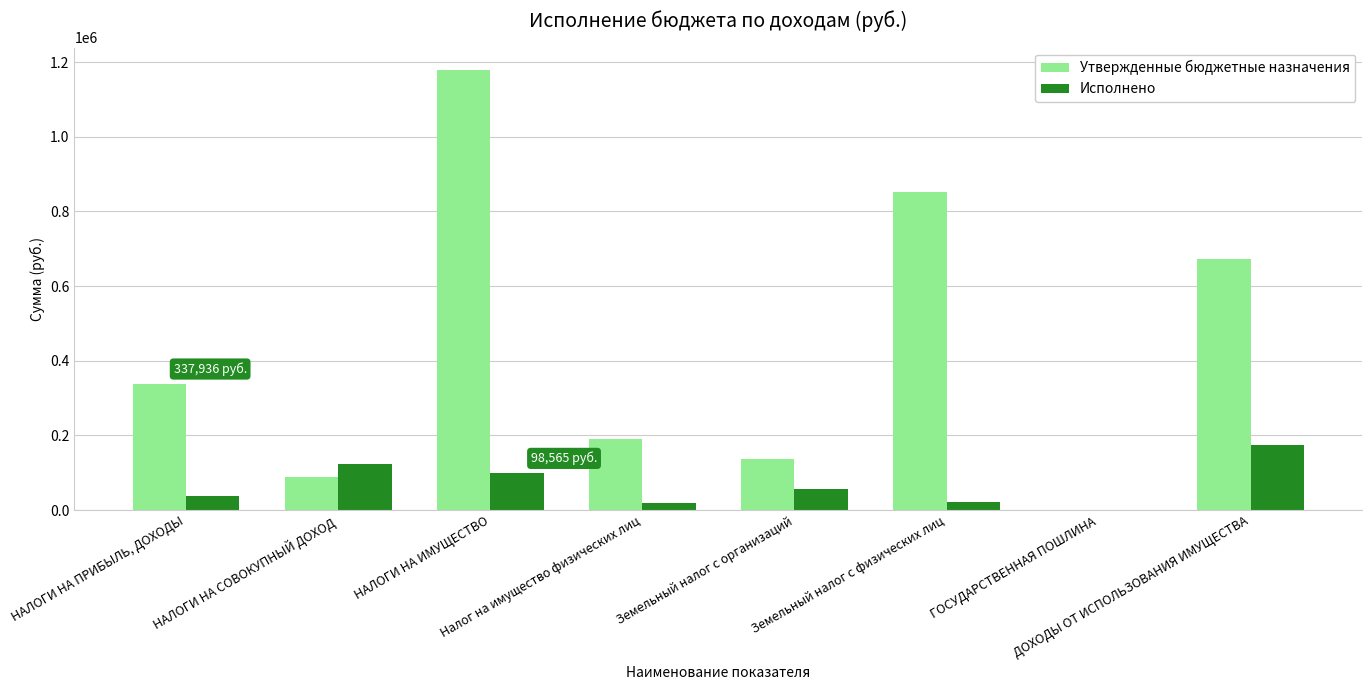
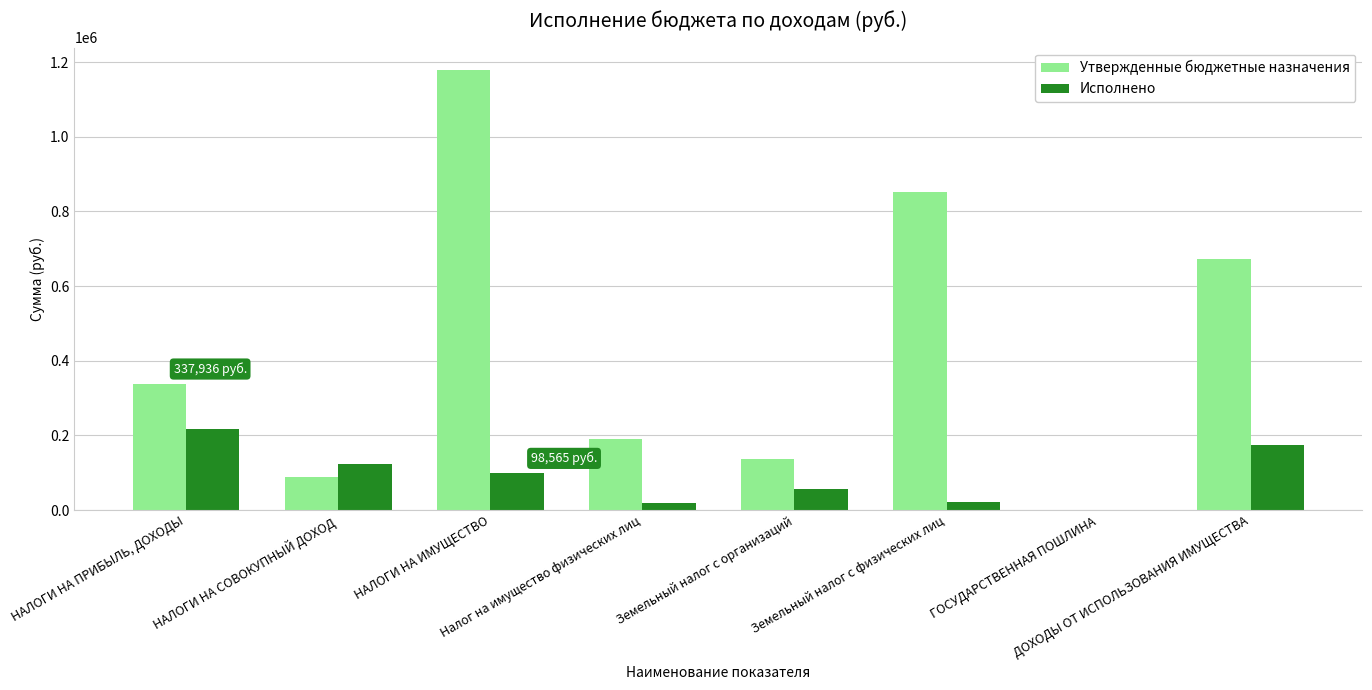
Исполнено, НАЛОГИ НА ПРИБЫЛЬ, ДОХОДЫ: 40000 -> 220000
